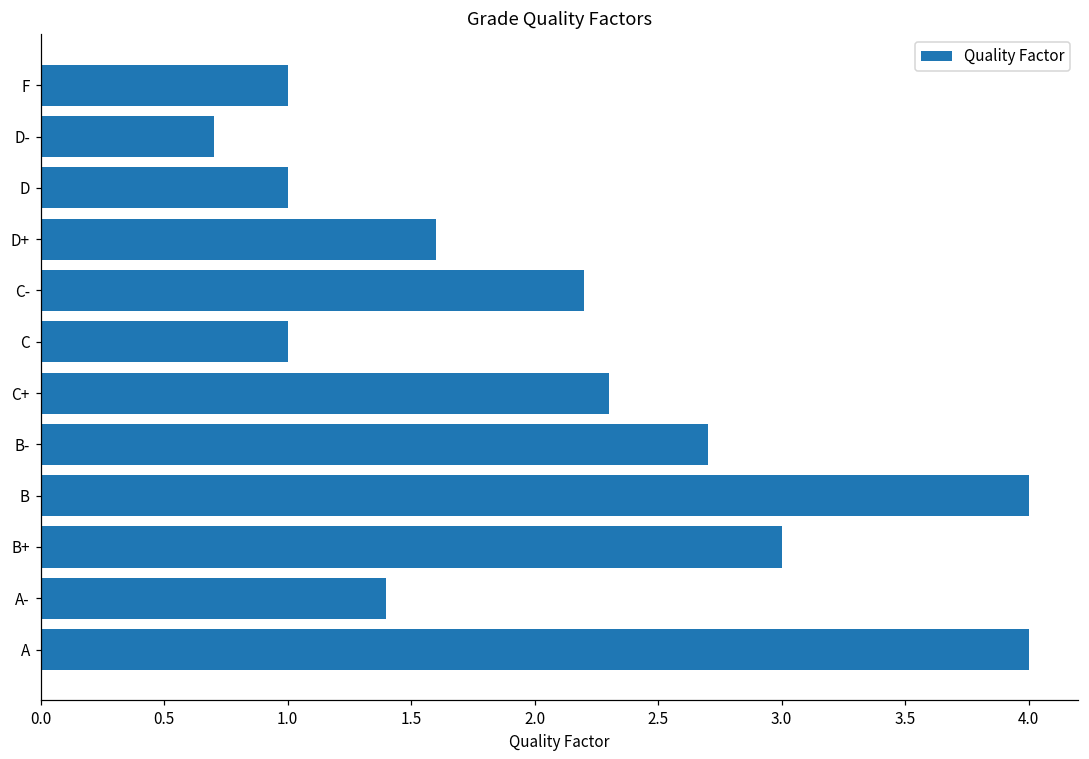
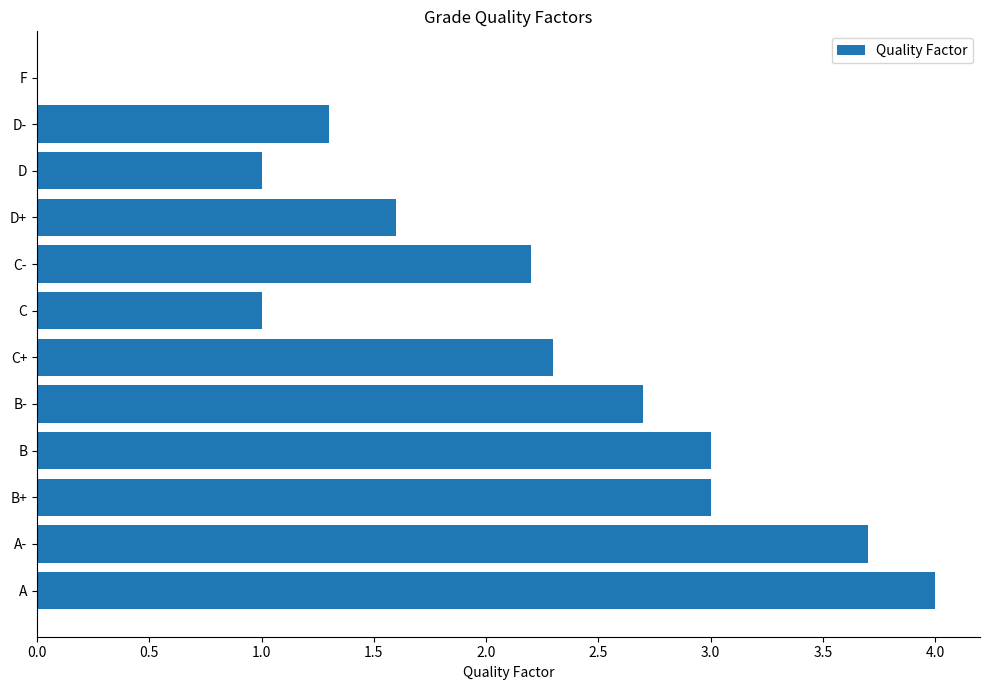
F: 1 -> 0
D-: 0.7 -> 1.3
B: 4 -> 3
A-: 1.4 -> 3.7
